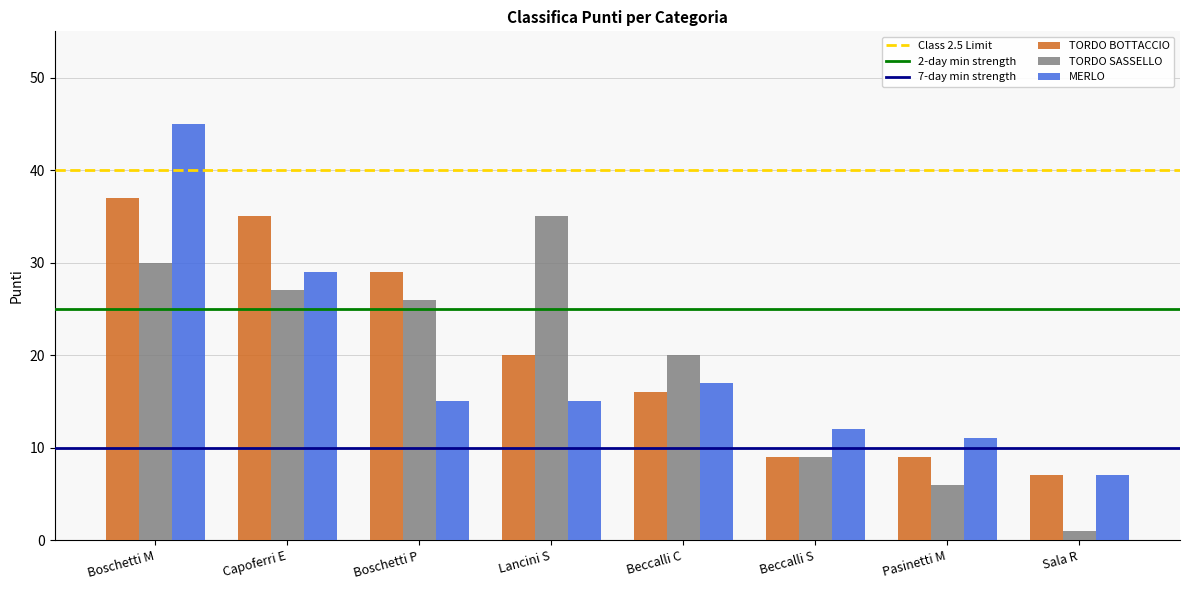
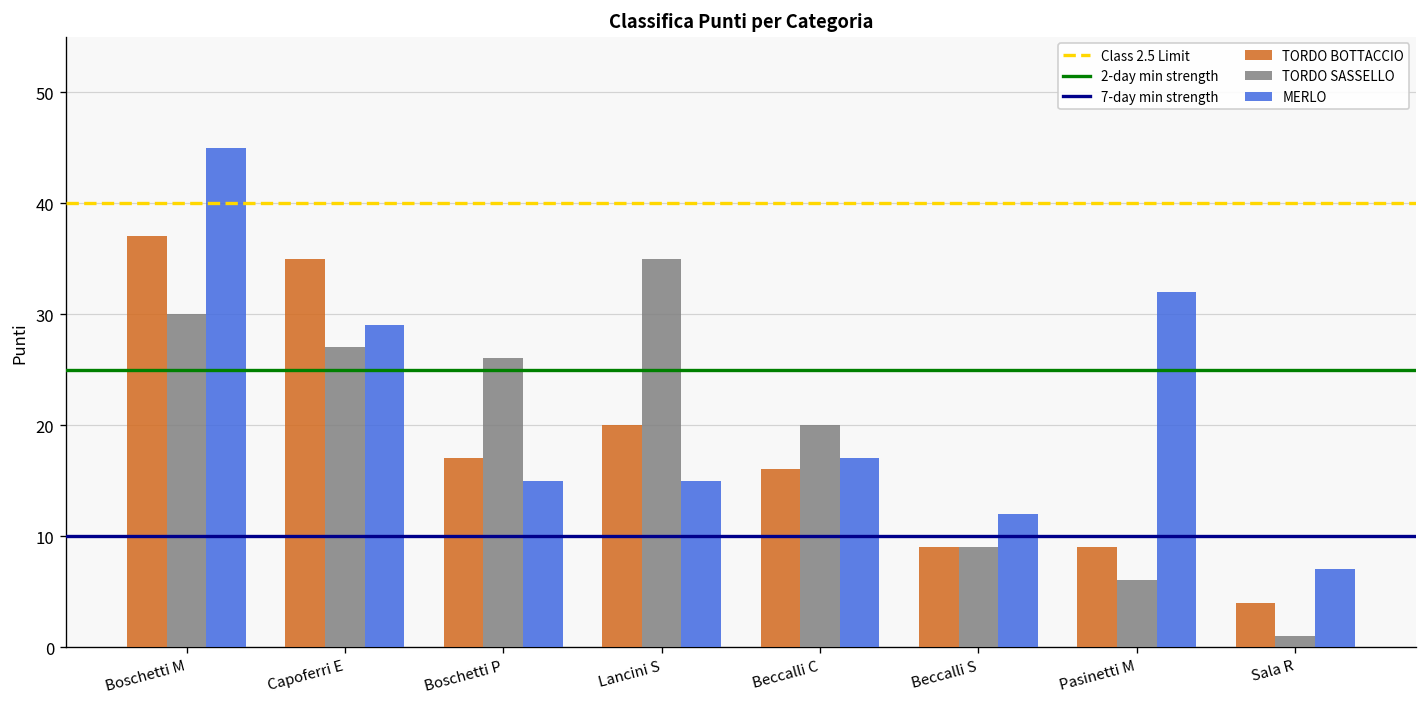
TORDO BOTTACCIO, Boschetti P: 29 -> 17
MERLO, Pasinetti M: 11 -> 32
TORDO BOTTACCIO, Sala R: 7 -> 4
